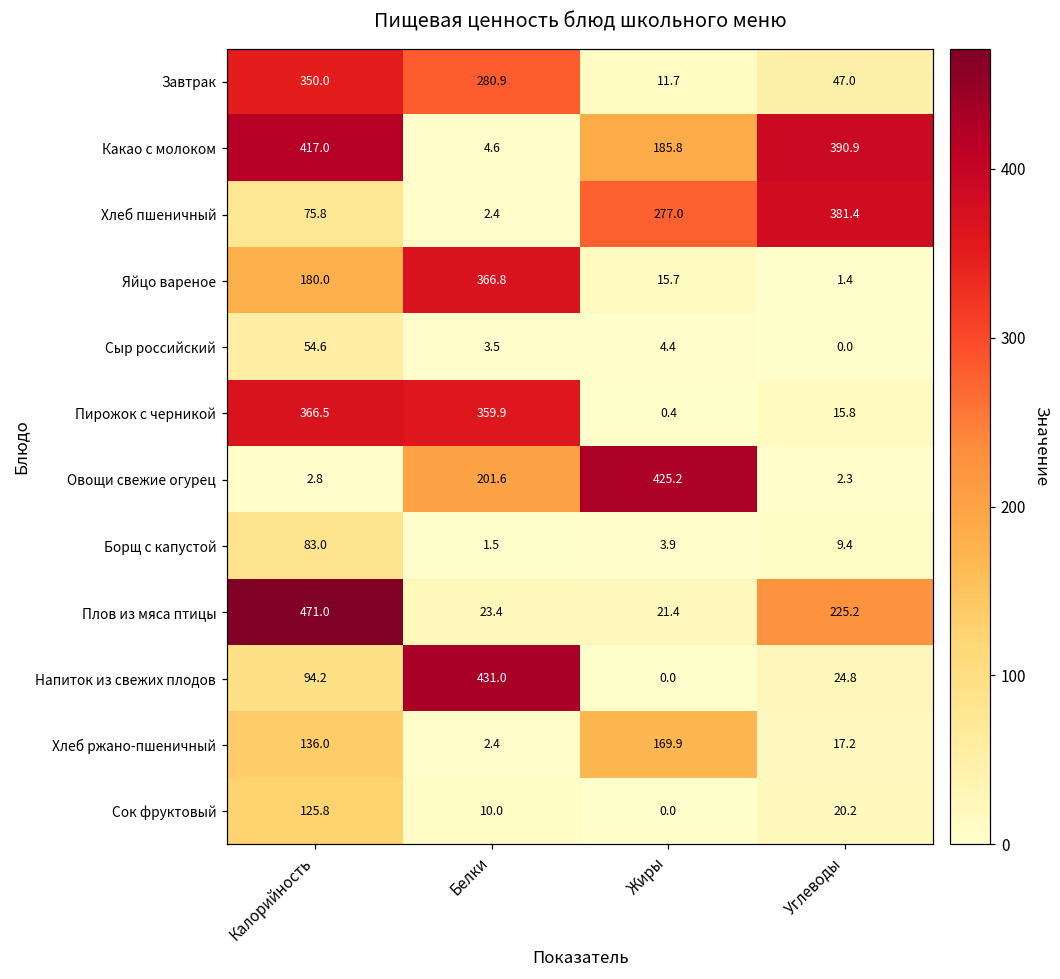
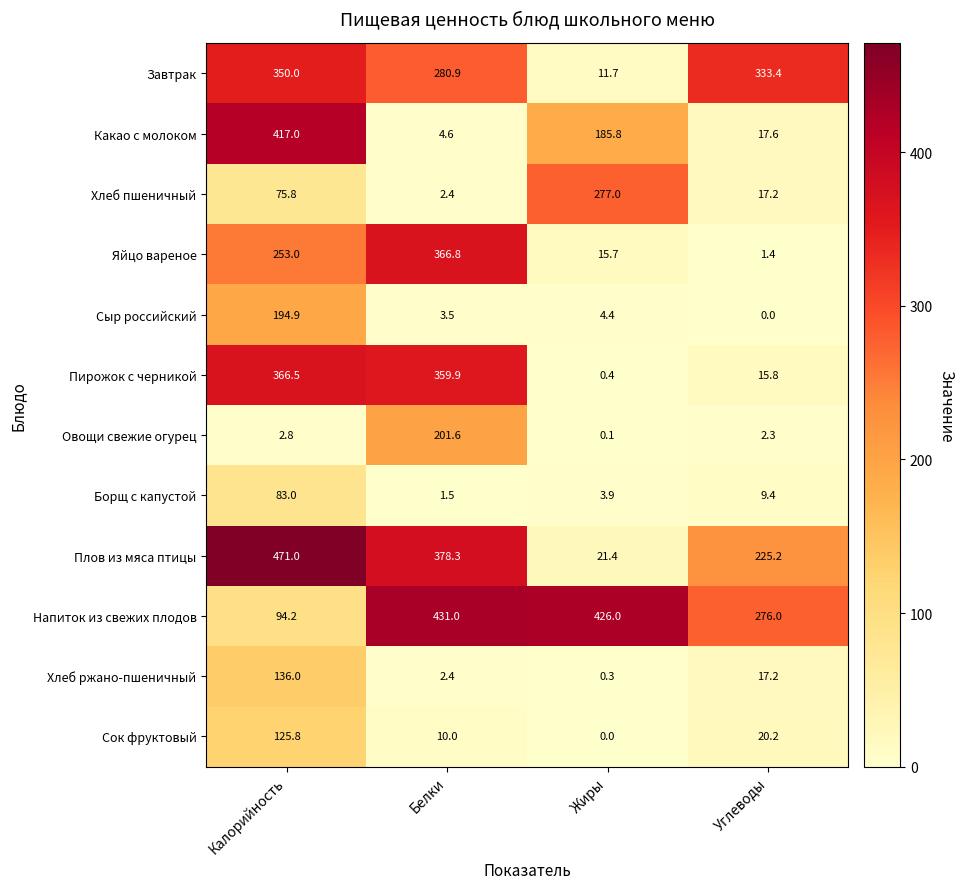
Завтрак, Углеводы: 47.0 -> 333.4
Какао с молоком, Углеводы: 390.9 -> 17.6
Хлеб пшеничный, Углеводы: 381.4 -> 17.2
Яйцо вареное, Калорийность: 180.0 -> 253.0
Сыр российский, Калорийность: 54.6 -> 194.9
Овощи свежие огурец, Жиры: 425.2 -> 0.1
Плов из мяса птицы, Белки: 23.4 -> 378.3
Напиток из свежих плодов, Жиры: 0.0 -> 426.0
Напиток из свежих плодов, Углеводы: 24.8 -> 276.0
Хлеб ржано-пшеничный, Жиры: 169.9 -> 0.3
